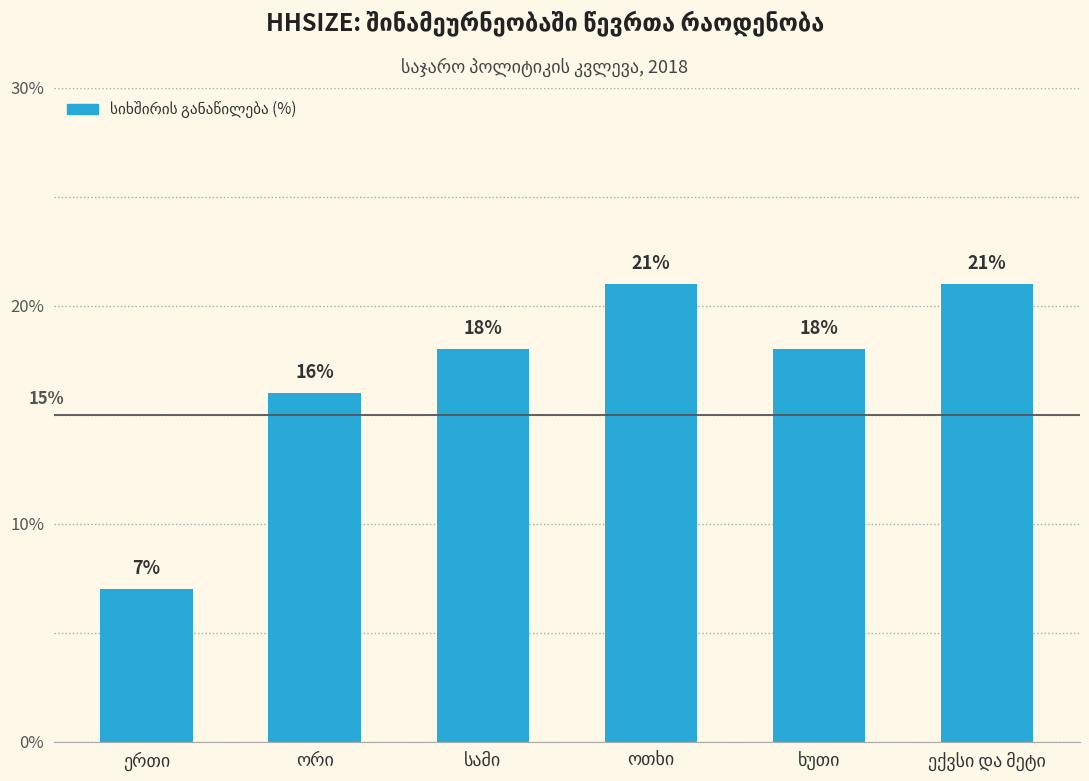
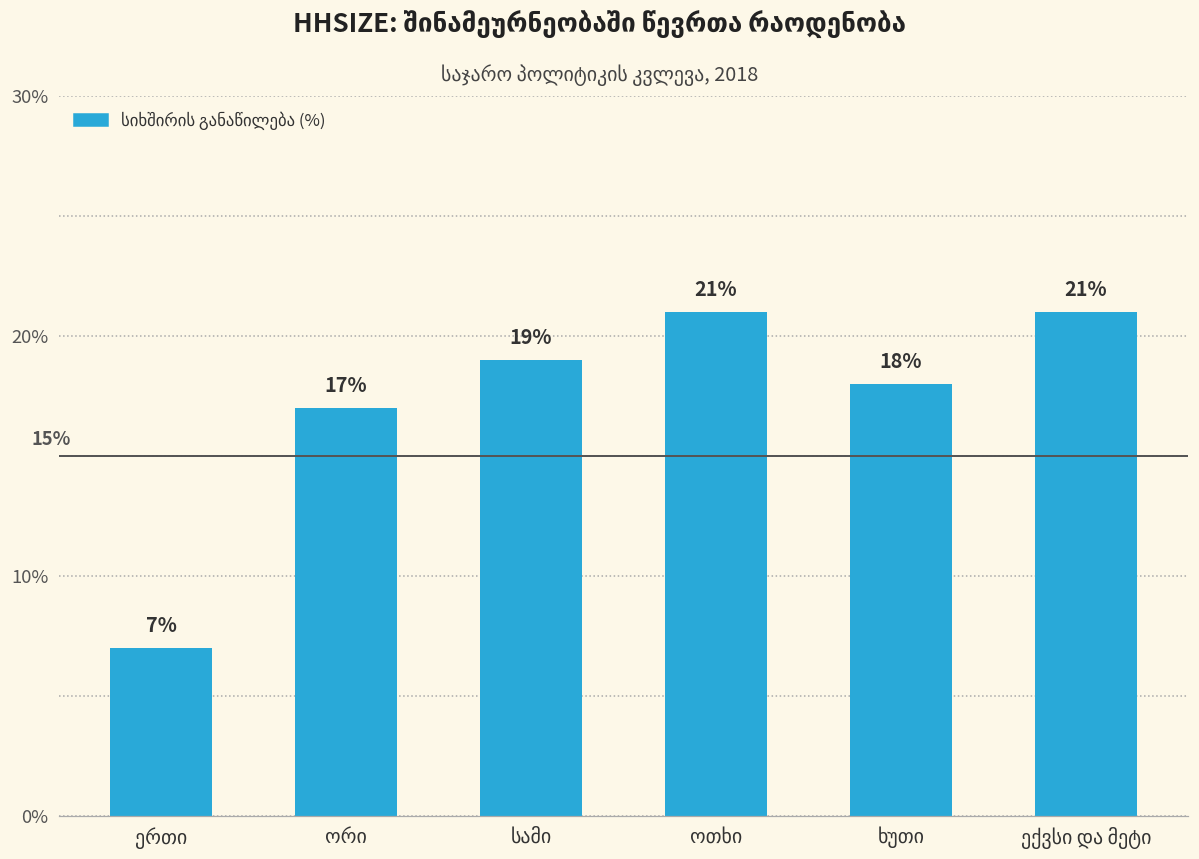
ორი: 16% -> 17%
სამი: 18% -> 19%
